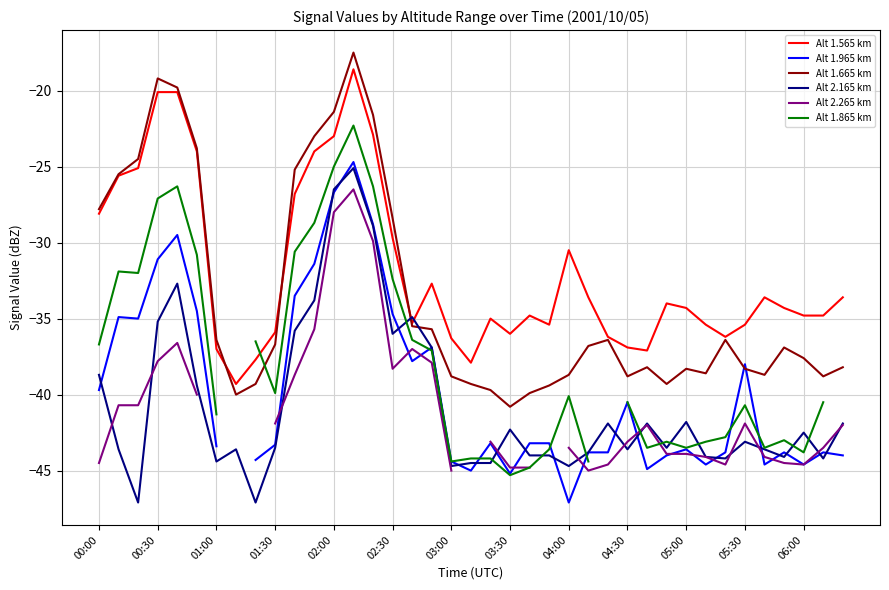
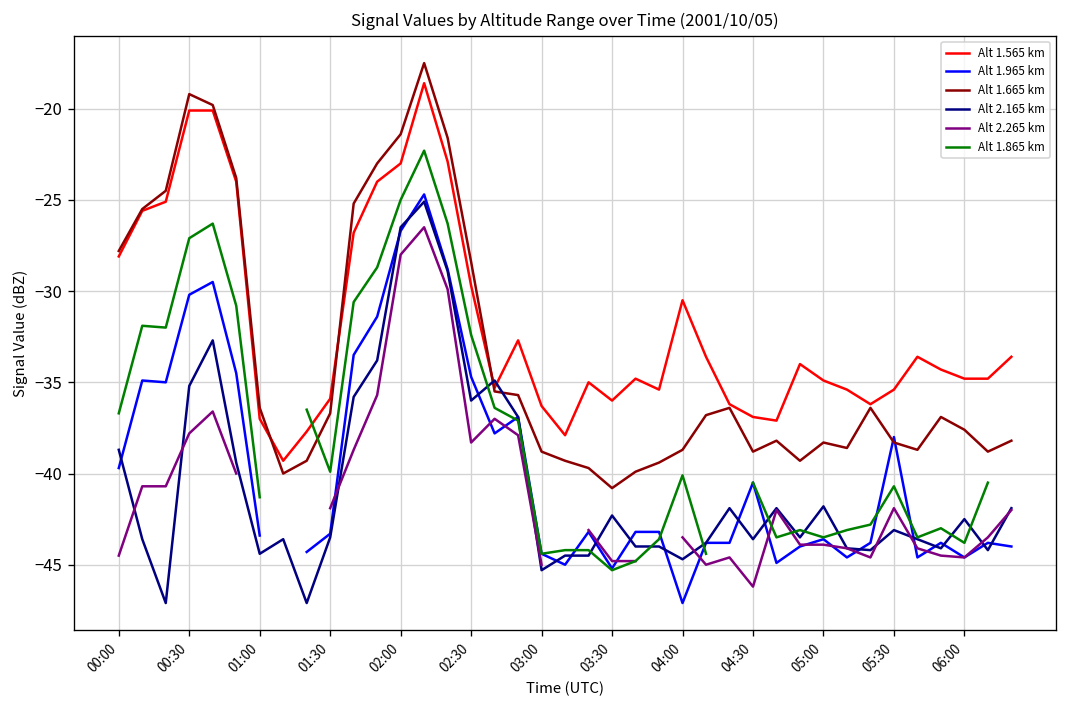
Alt 1.965 km, 00:30: -31.1 -> -30.2
Alt 2.165 km, 03:00: -44.7 -> -45.3
Alt 2.265 km, 04:30: -43.1 -> -46.2
Alt 1.565 km, 05:00: -34.3 -> -34.9
